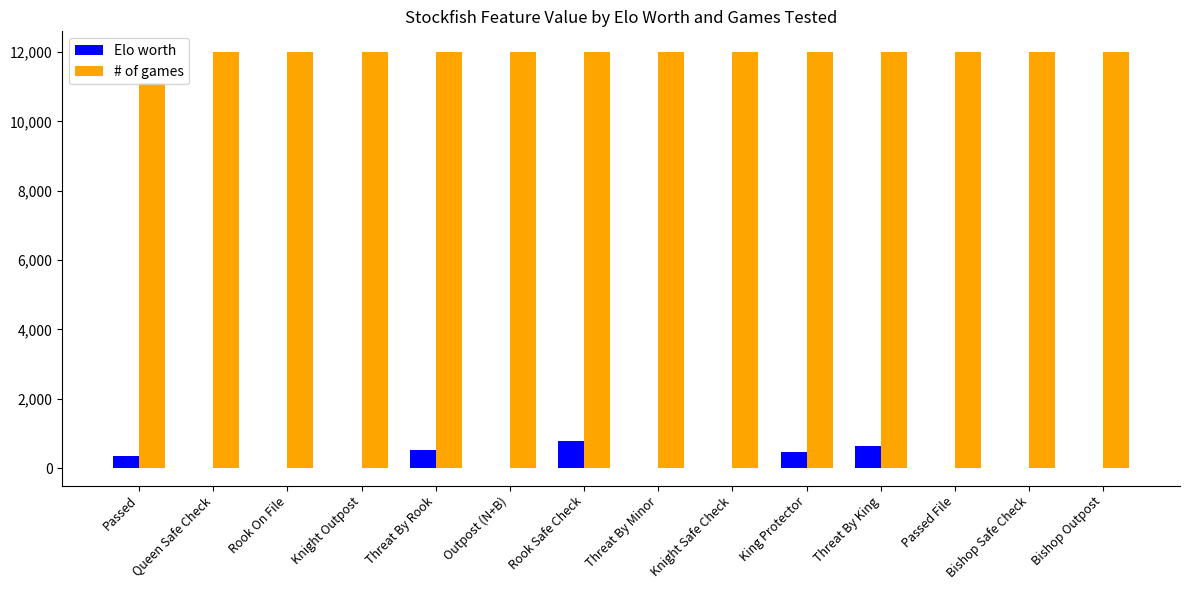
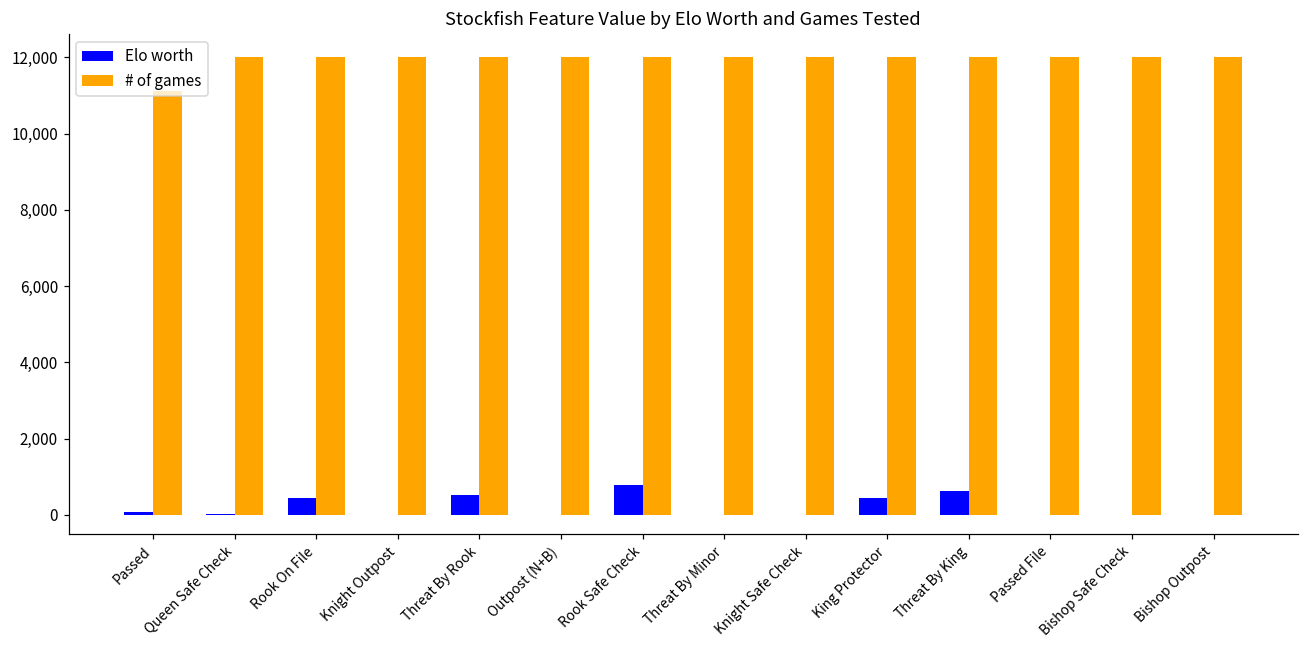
Elo worth, Passed: 400 -> 100
Elo worth, Rook On File: 0 -> 400
